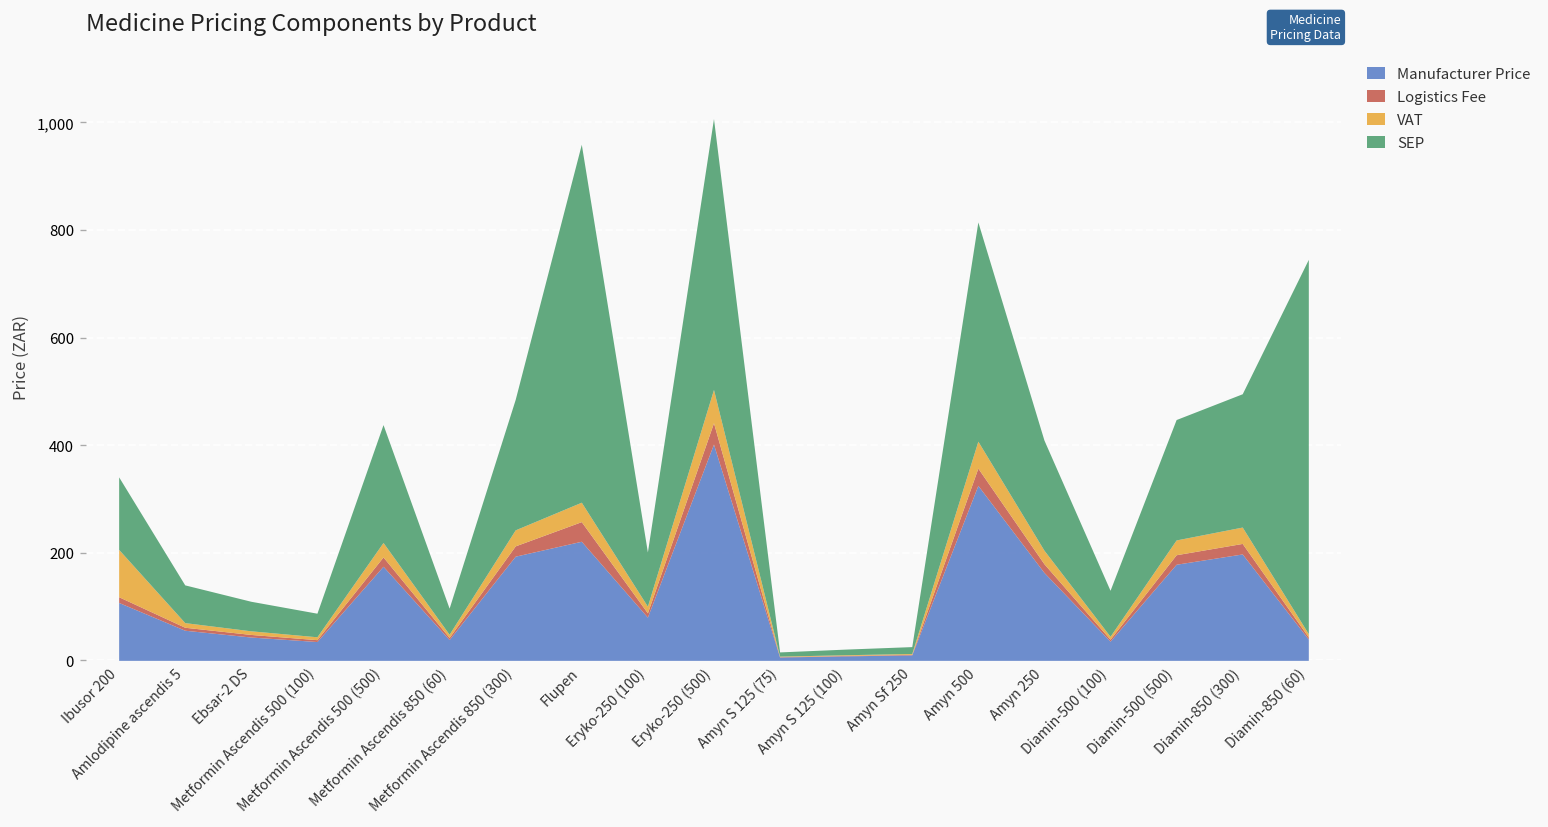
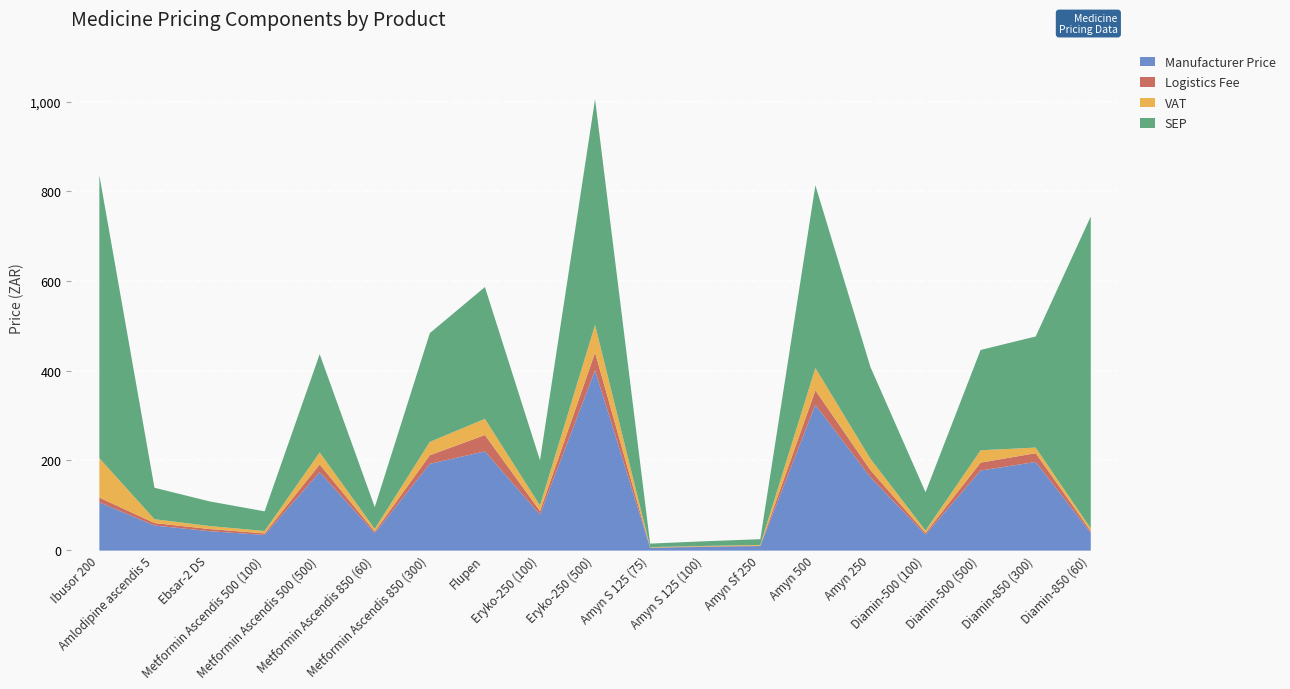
SEP, Ibusor 200: 130 -> 630
SEP, Flupen: 670 -> 290
VAT, Diamin-850 (300): 30 -> 10
